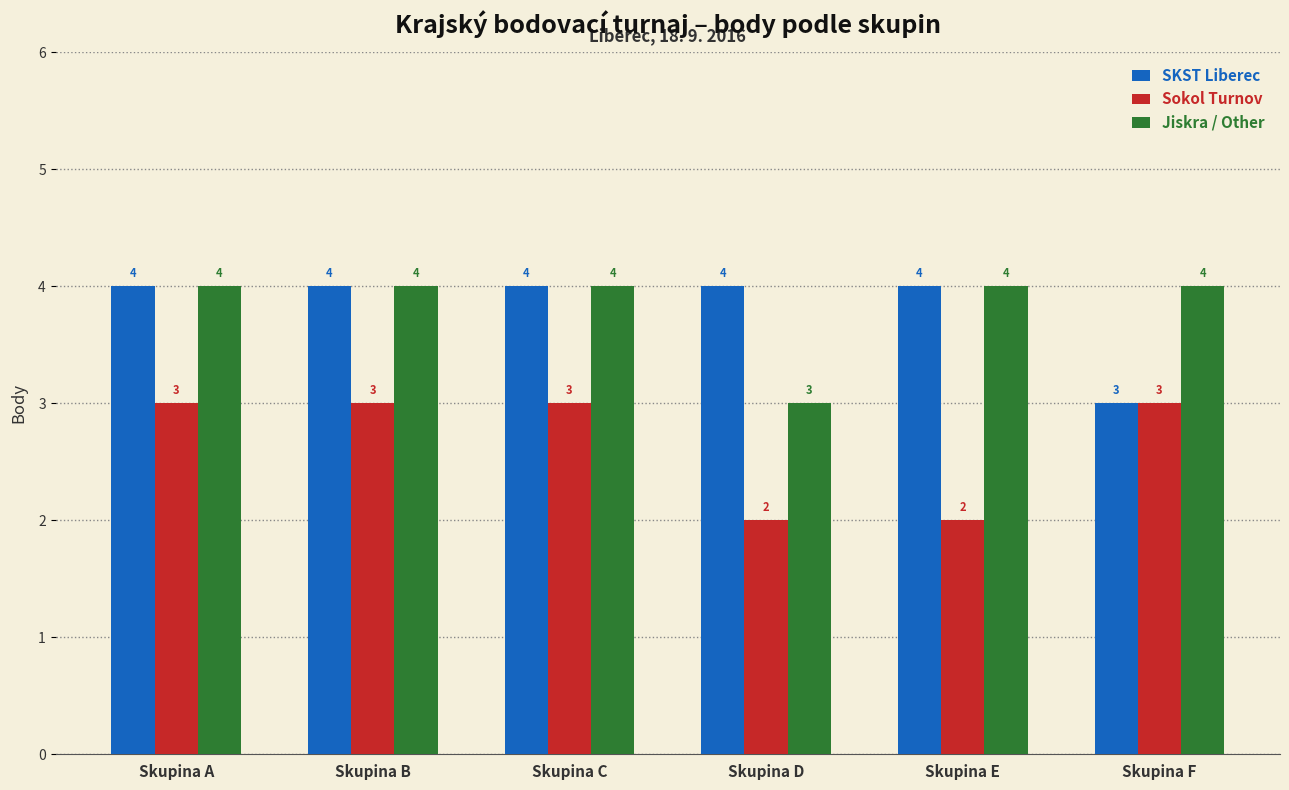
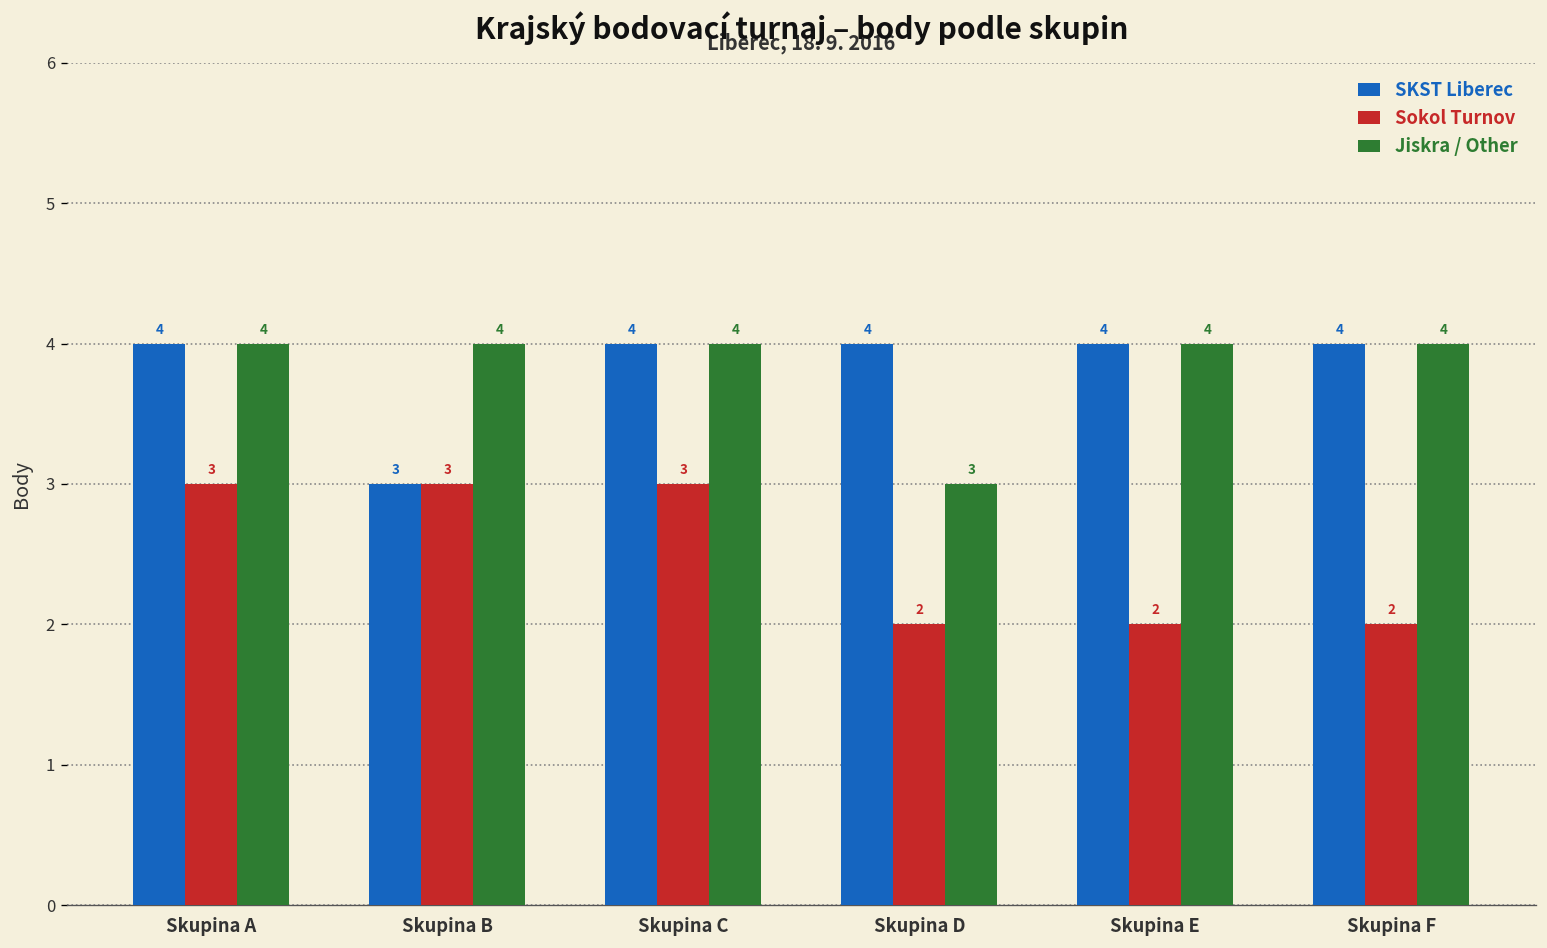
SKST Liberec, Skupina B: 4 -> 3
SKST Liberec, Skupina F: 3 -> 4
Sokol Turnov, Skupina F: 3 -> 2
